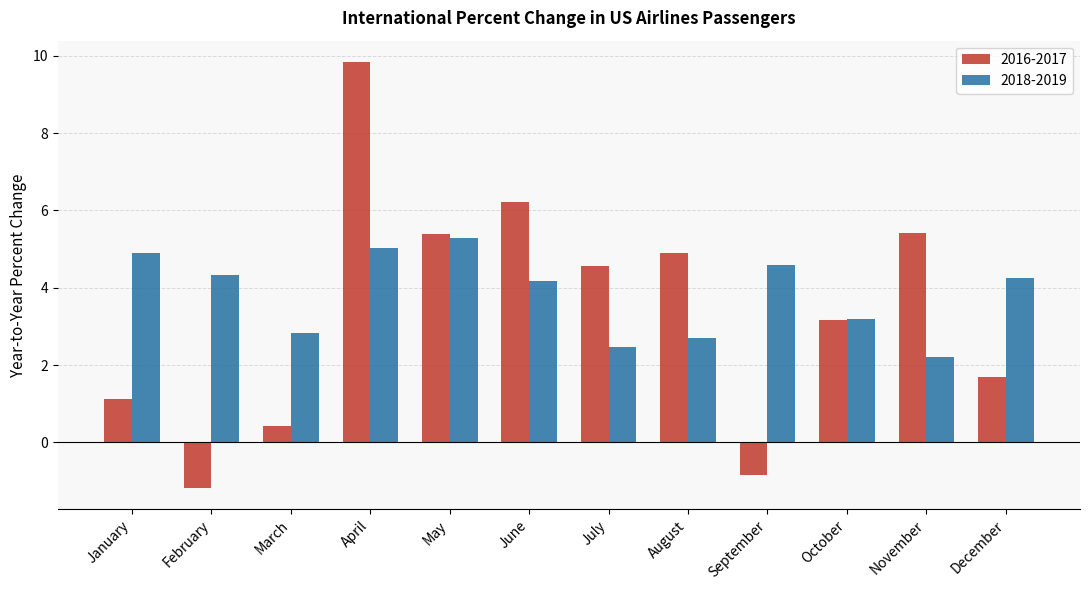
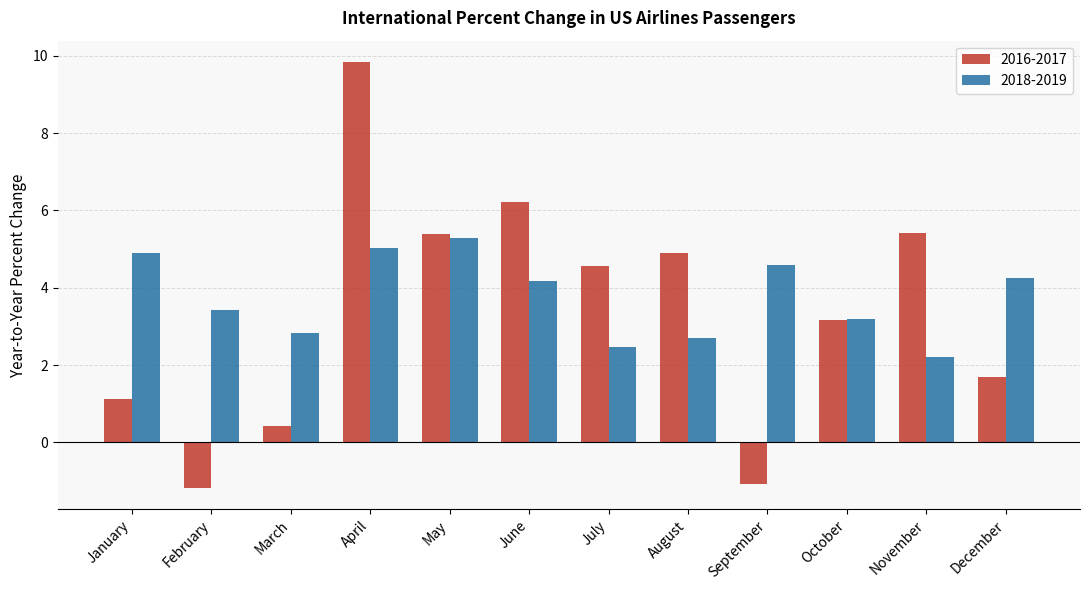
2018-2019, February: 4.3 -> 3.4
2016-2017, September: -0.8 -> -1.1
